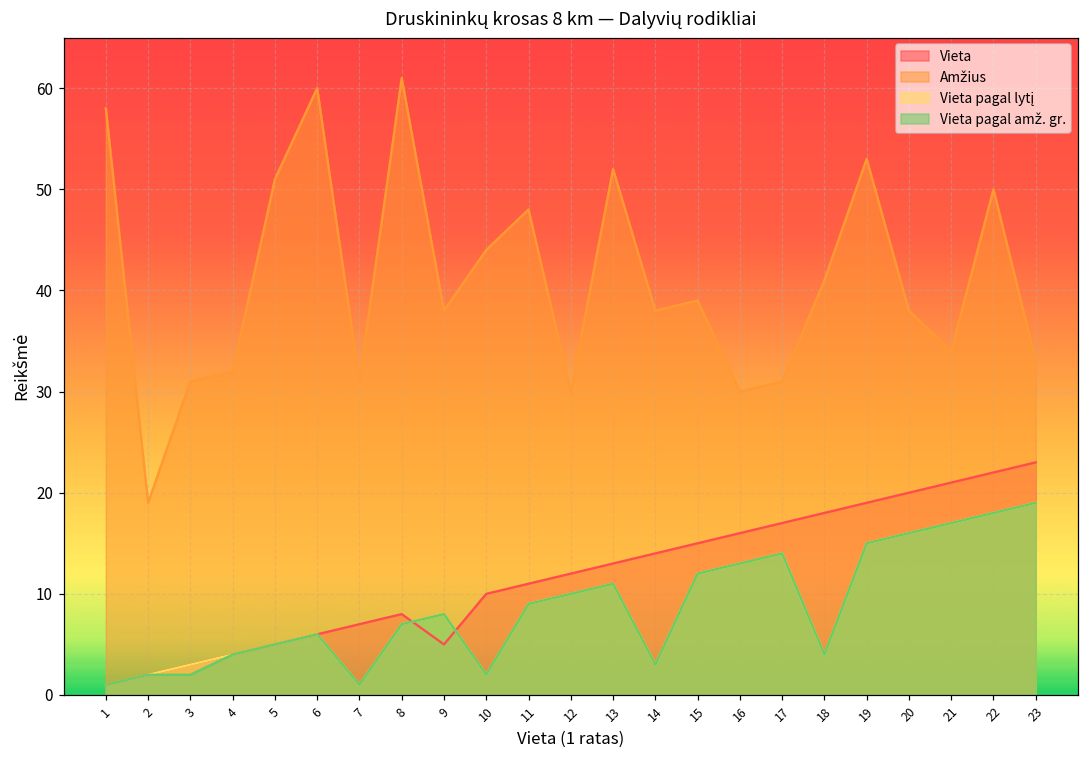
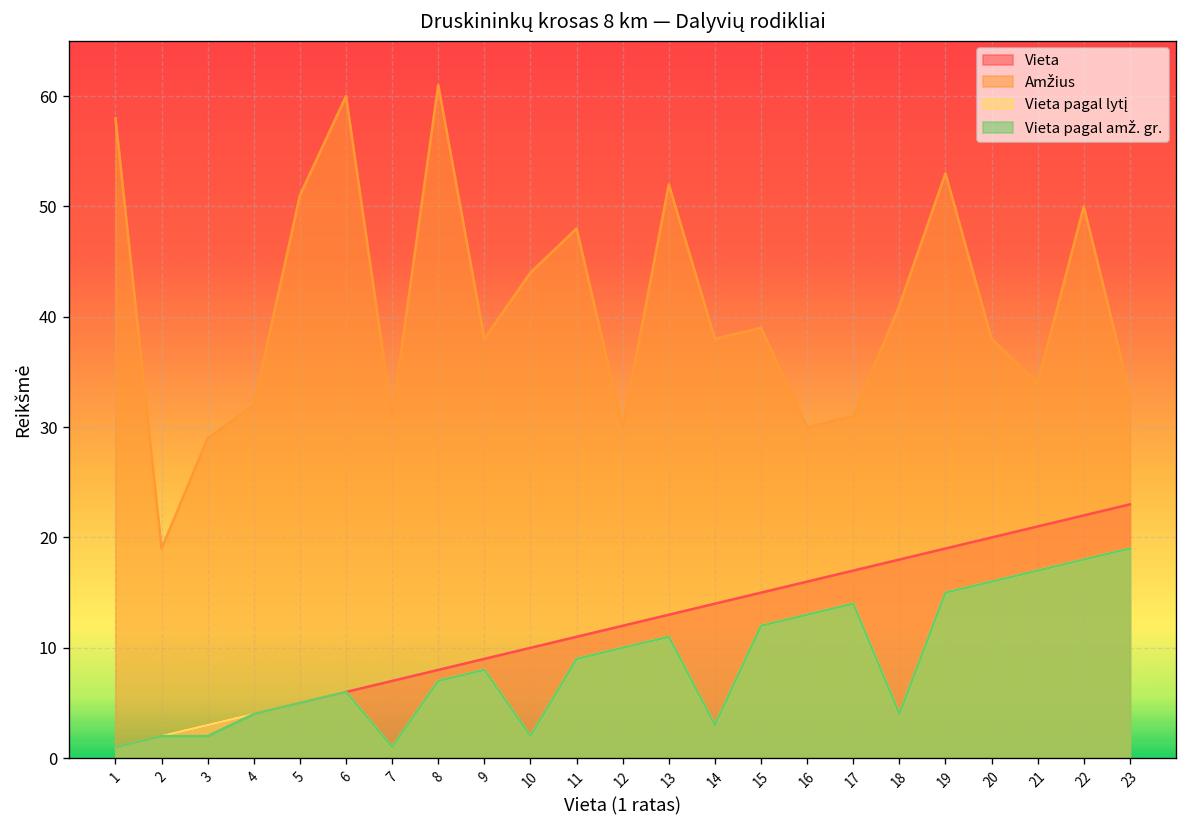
Amžius, 3: 31 -> 29
Vieta, 9: 5 -> 9
